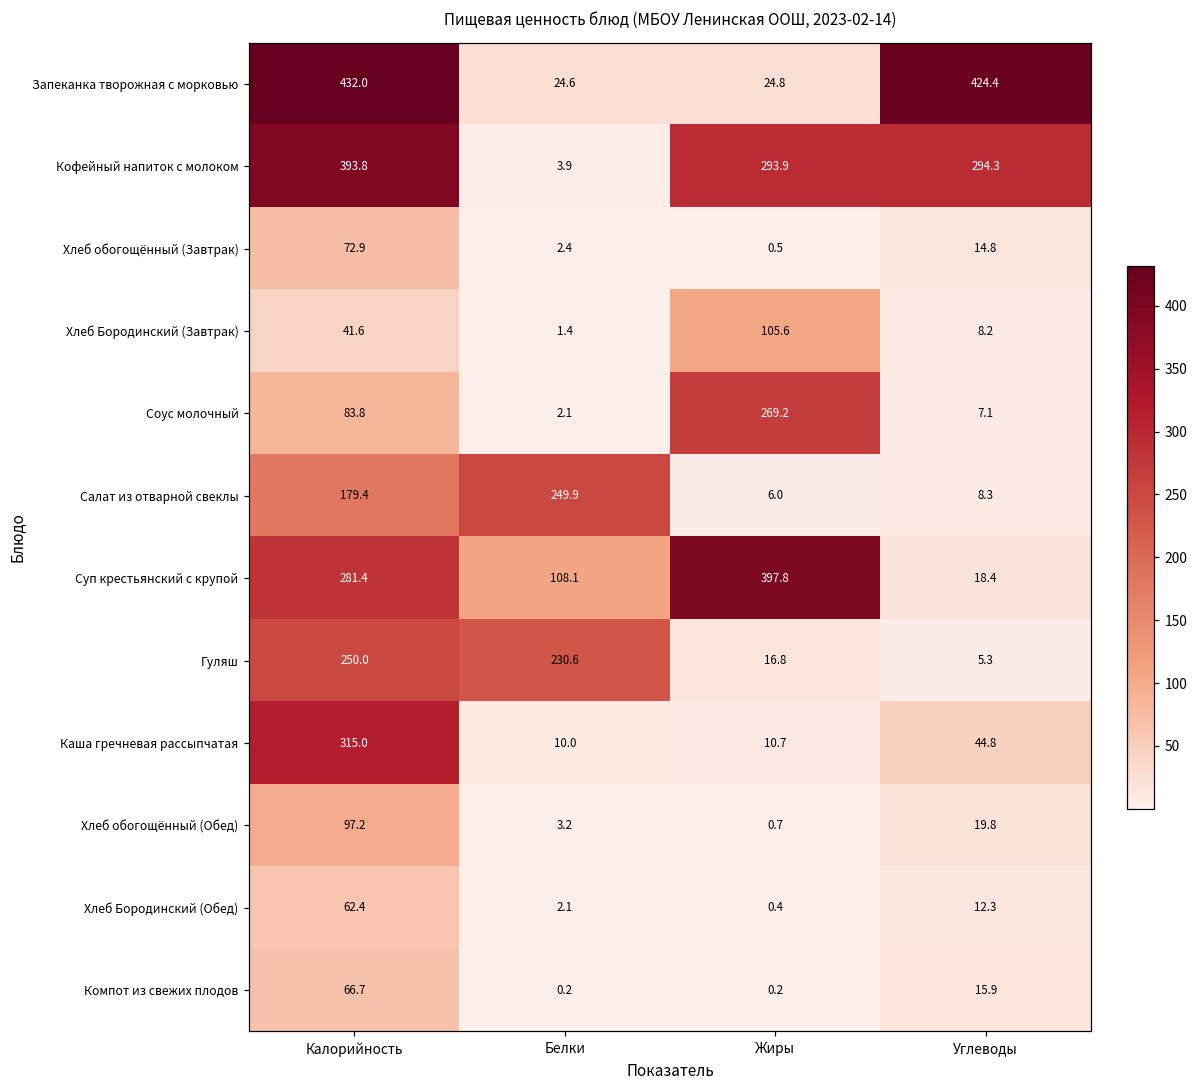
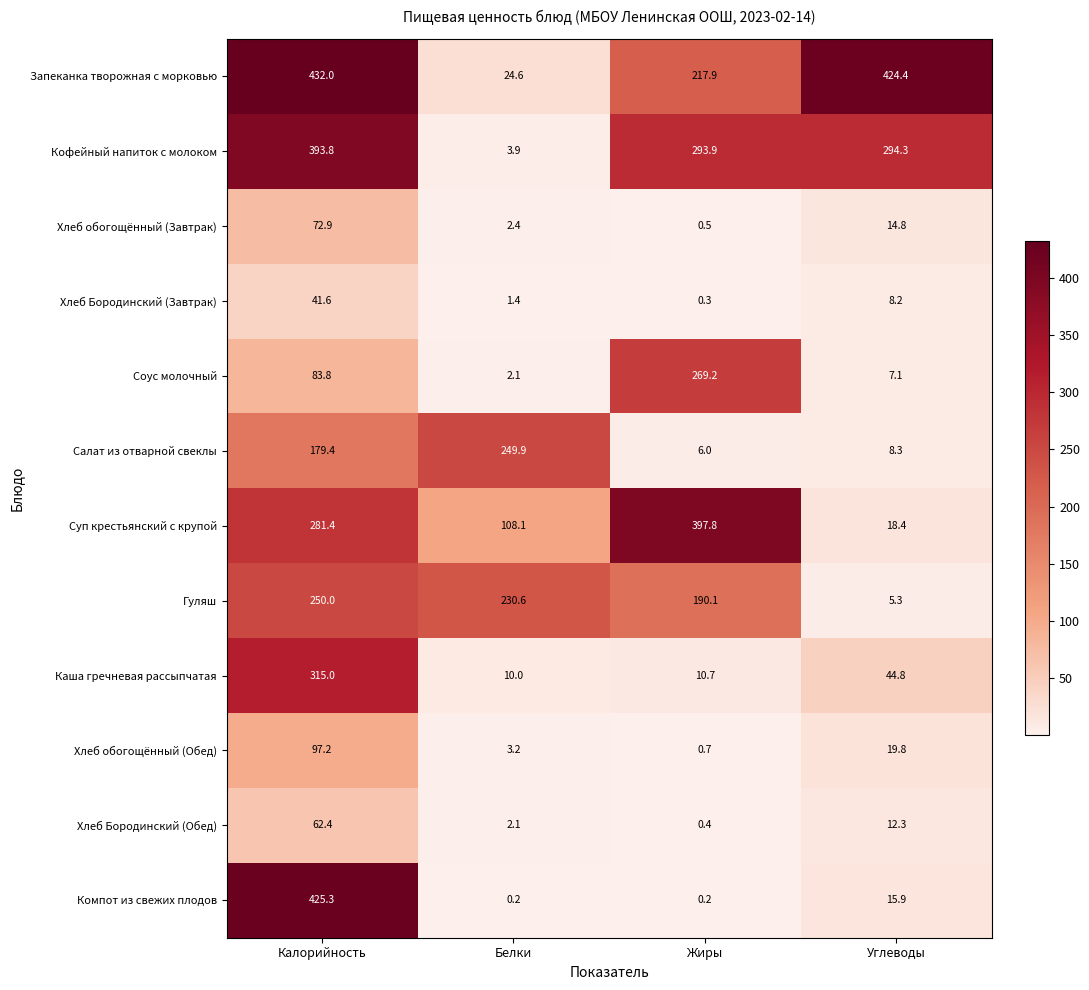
Запеканка творожная с морковью, Жиры: 24.8 -> 217.9
Хлеб Бородинский (Завтрак), Жиры: 105.6 -> 0.3
Гуляш, Жиры: 16.8 -> 190.1
Компот из свежих плодов, Калорийность: 66.7 -> 425.3
